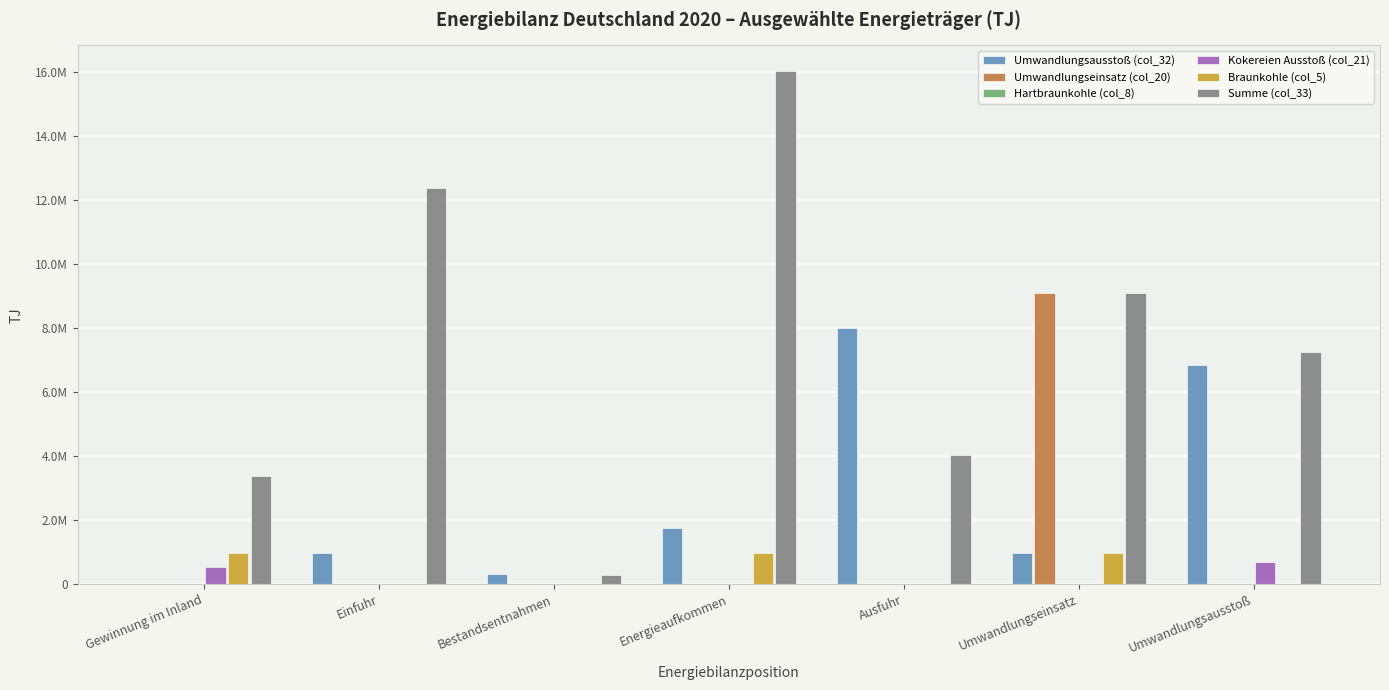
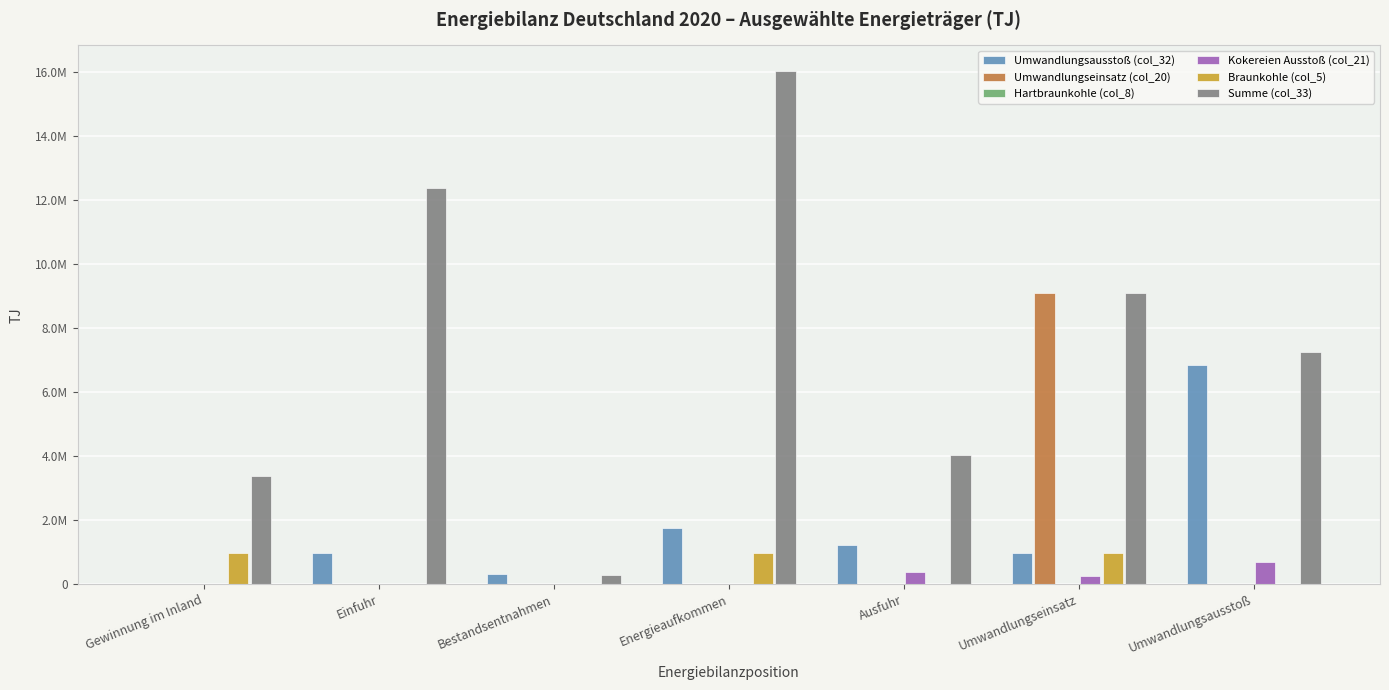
Kokereien Ausstoß (col_21), Gewinnung im Inland: 500000 -> 0
Umwandlungsausstoß (col_32), Ausfuhr: 8000000 -> 1200000
Kokereien Ausstoß (col_21), Ausfuhr: 0 -> 400000
Kokereien Ausstoß (col_21), Umwandlungseinsatz: 0 -> 300000
